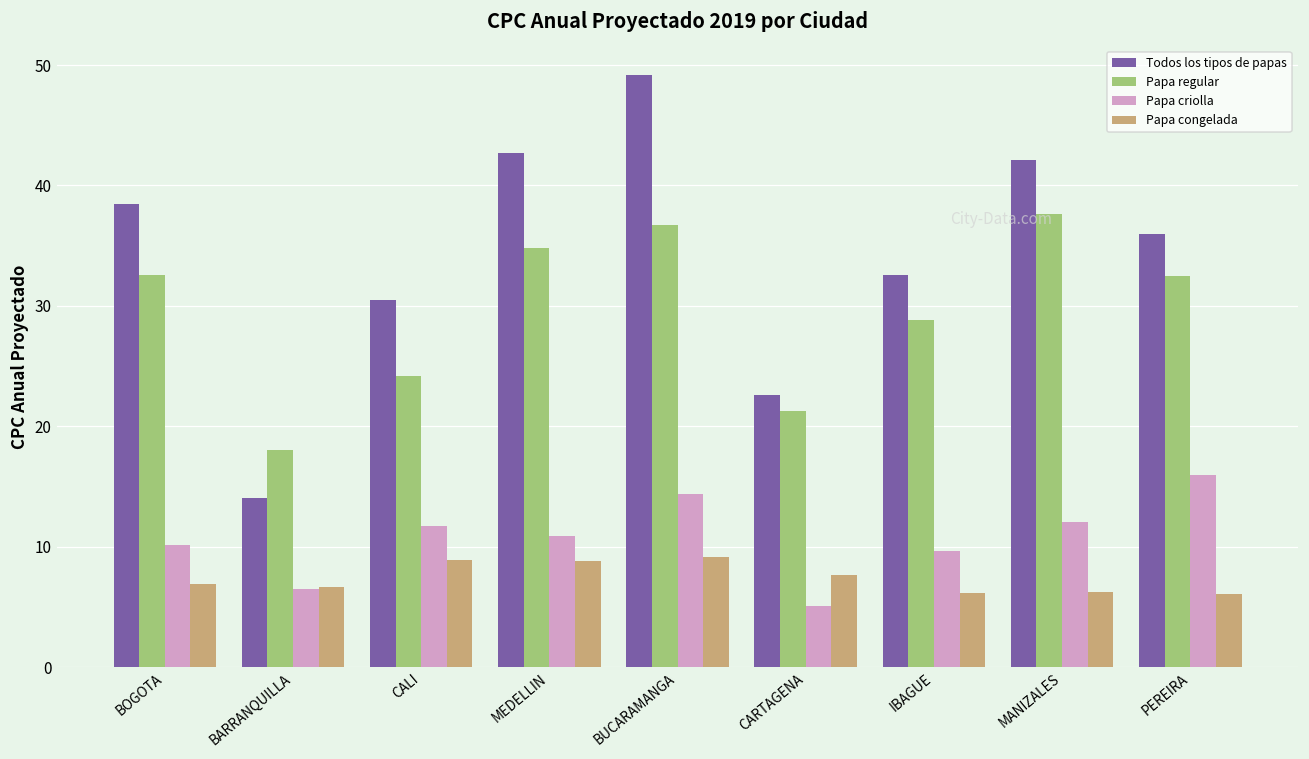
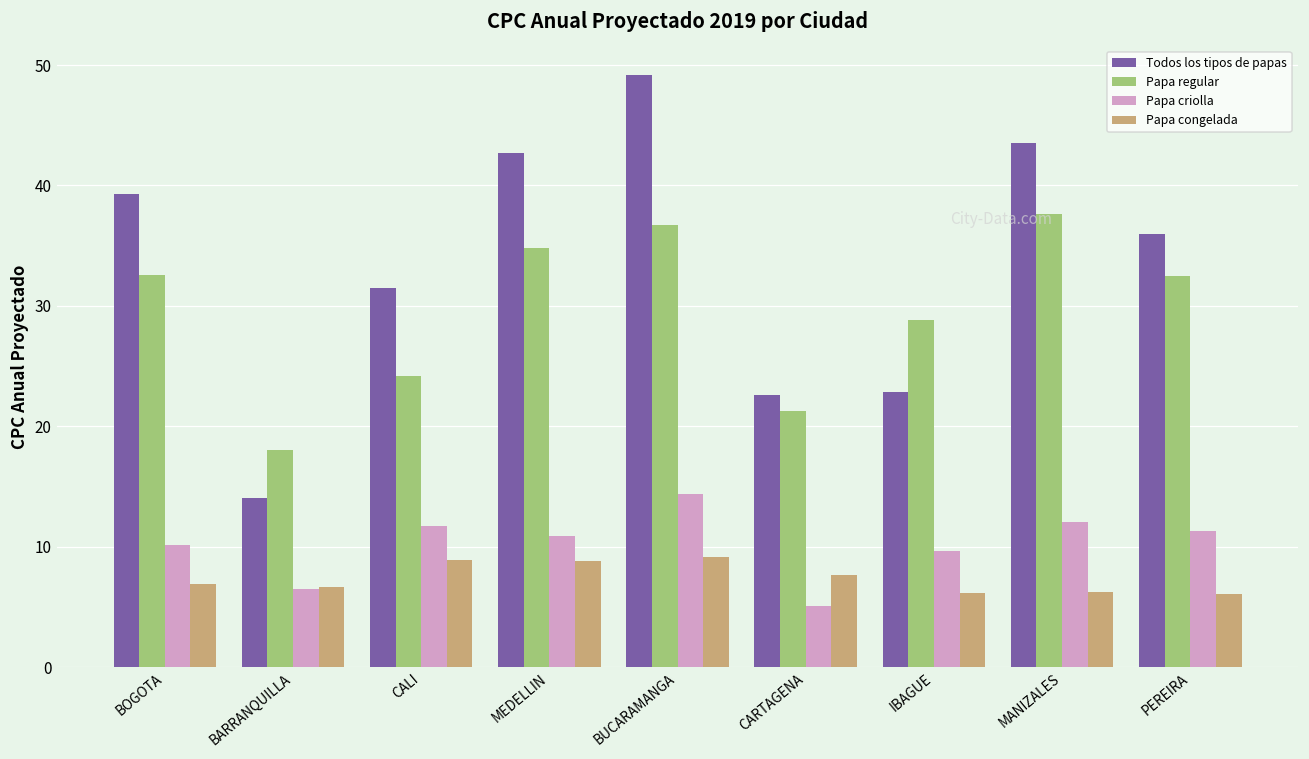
Todos los tipos de papas, BOGOTA: 38.5 -> 39.3
Todos los tipos de papas, CALI: 30.4 -> 31.5
Todos los tipos de papas, IBAGUE: 32.6 -> 22.8
Todos los tipos de papas, MANIZALES: 42.1 -> 43.5
Papa criolla, PEREIRA: 16.0 -> 11.3
